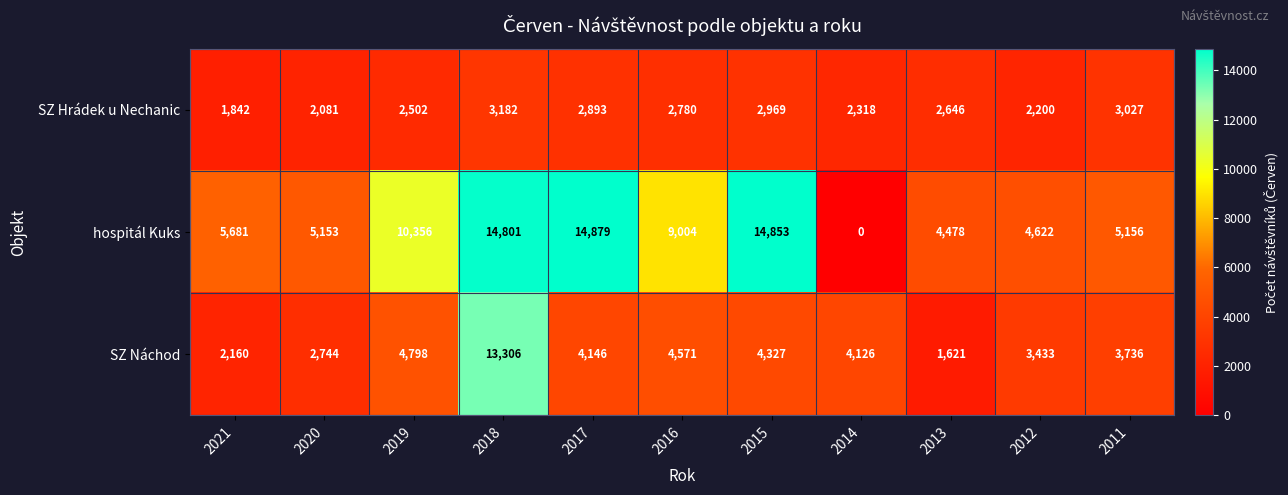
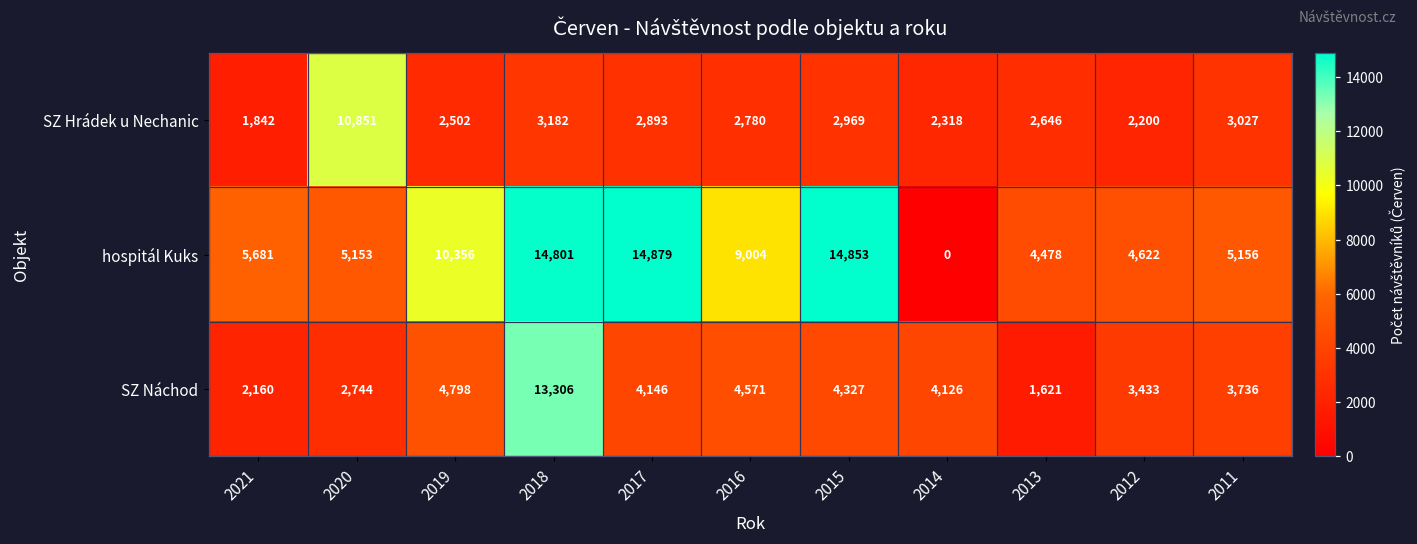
SZ Hrádek u Nechanic, 2020: 2,081 -> 10,851
